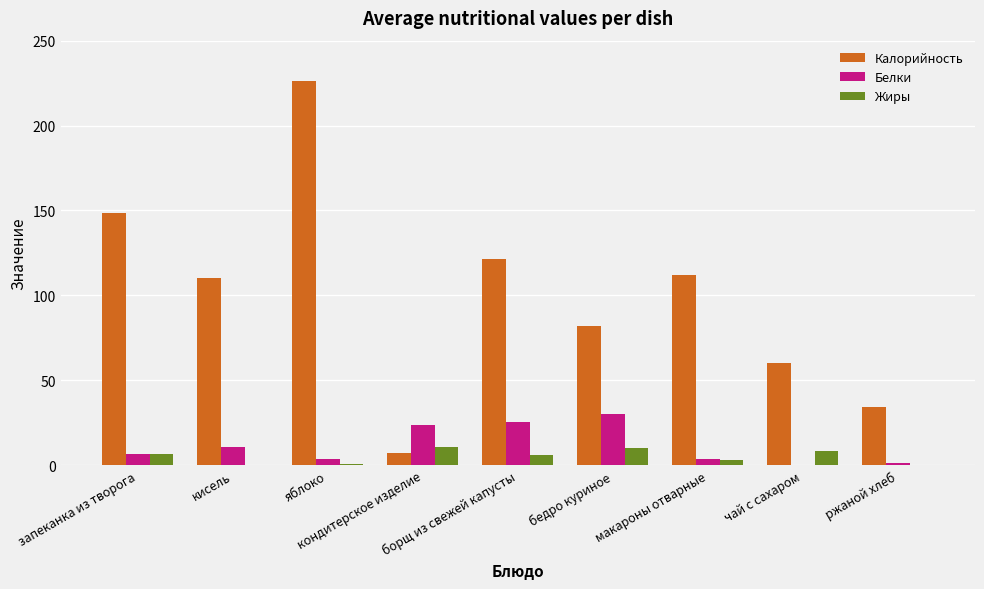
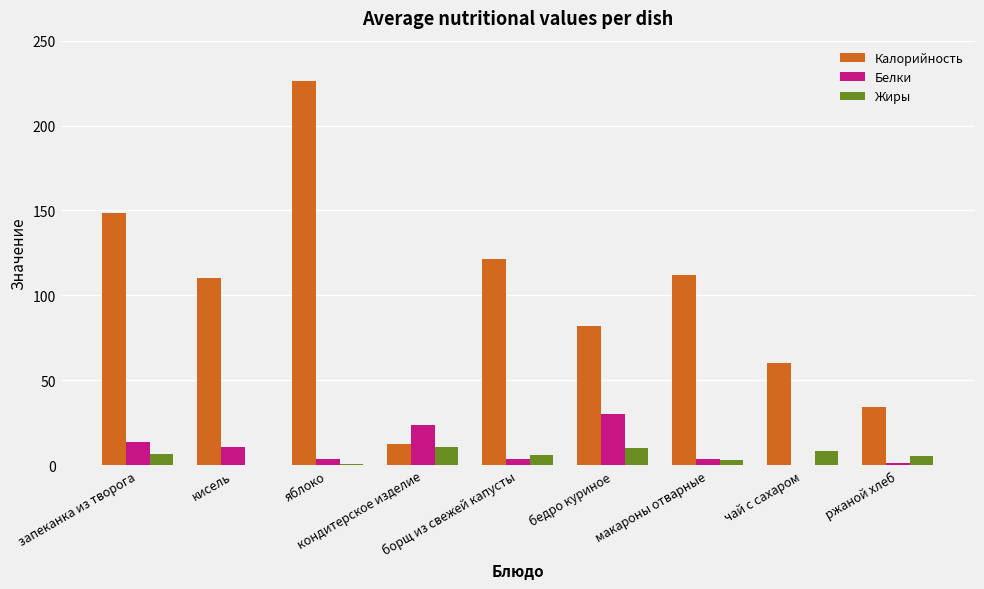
Белки, запеканка из творога: 7 -> 14
Калорийность, кондитерское изделие: 7 -> 13
Белки, борщ из свежей капусты: 25 -> 4
Жиры, ржаной хлеб: 0 -> 6
